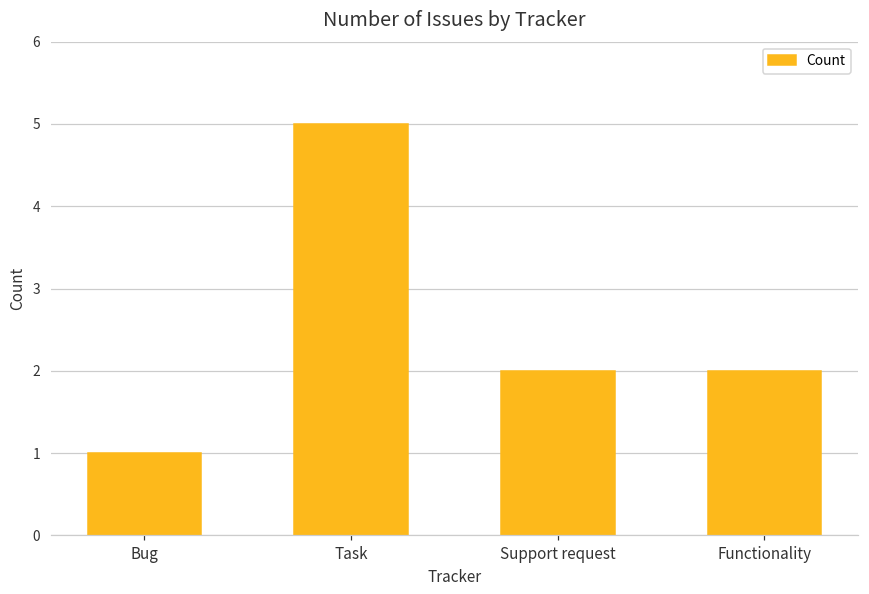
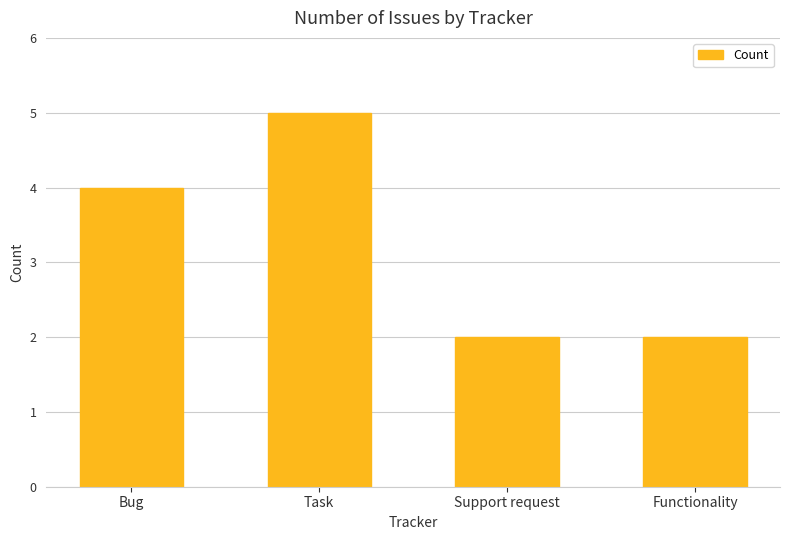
Bug: 1 -> 4
